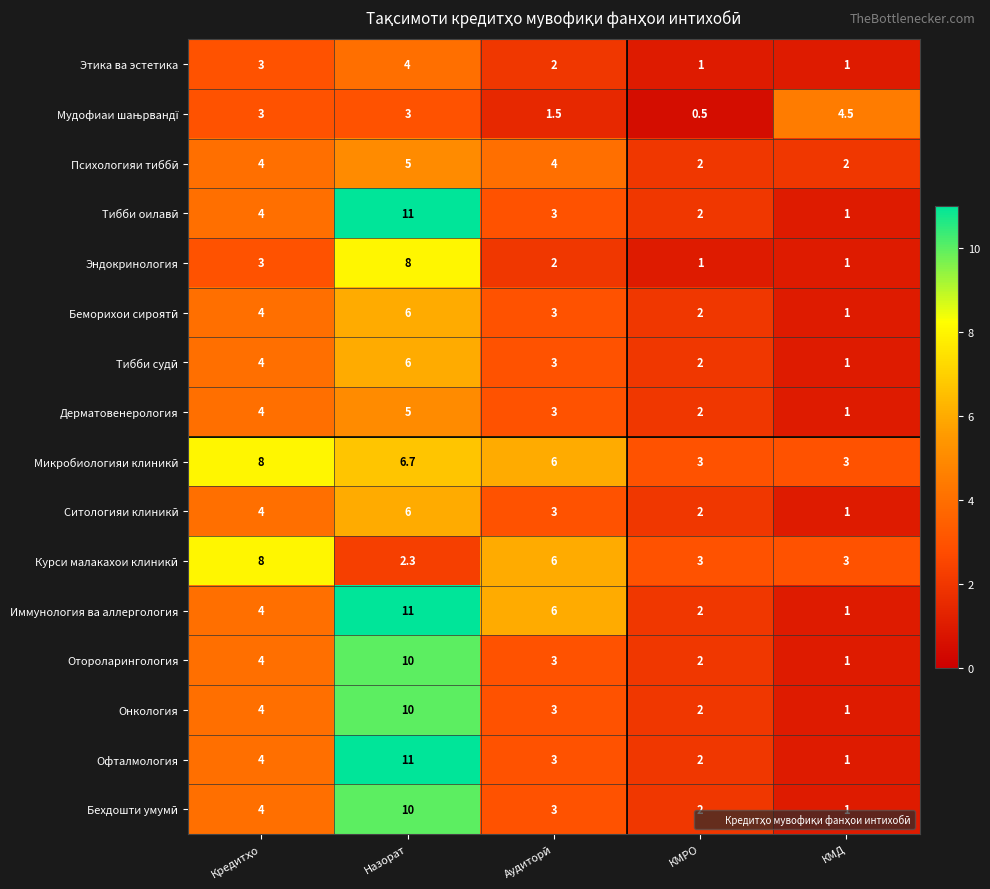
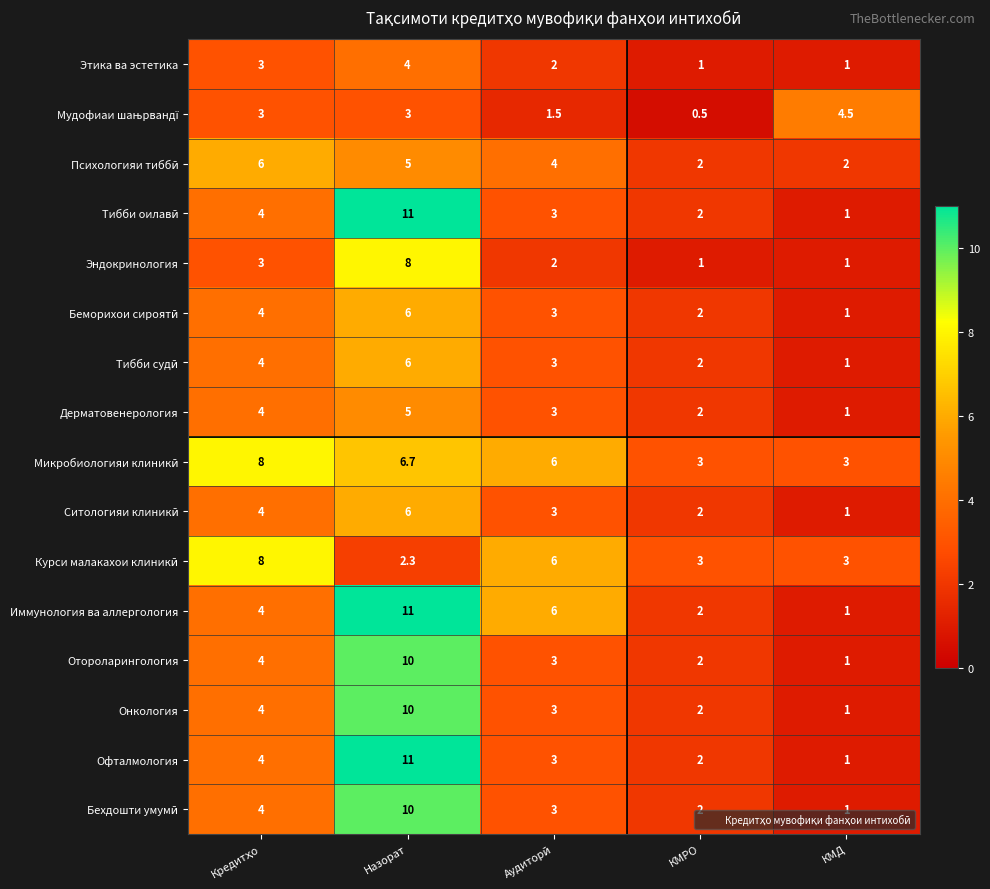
Психологияи тиббӣ, Кредитҳо: 4 -> 6
